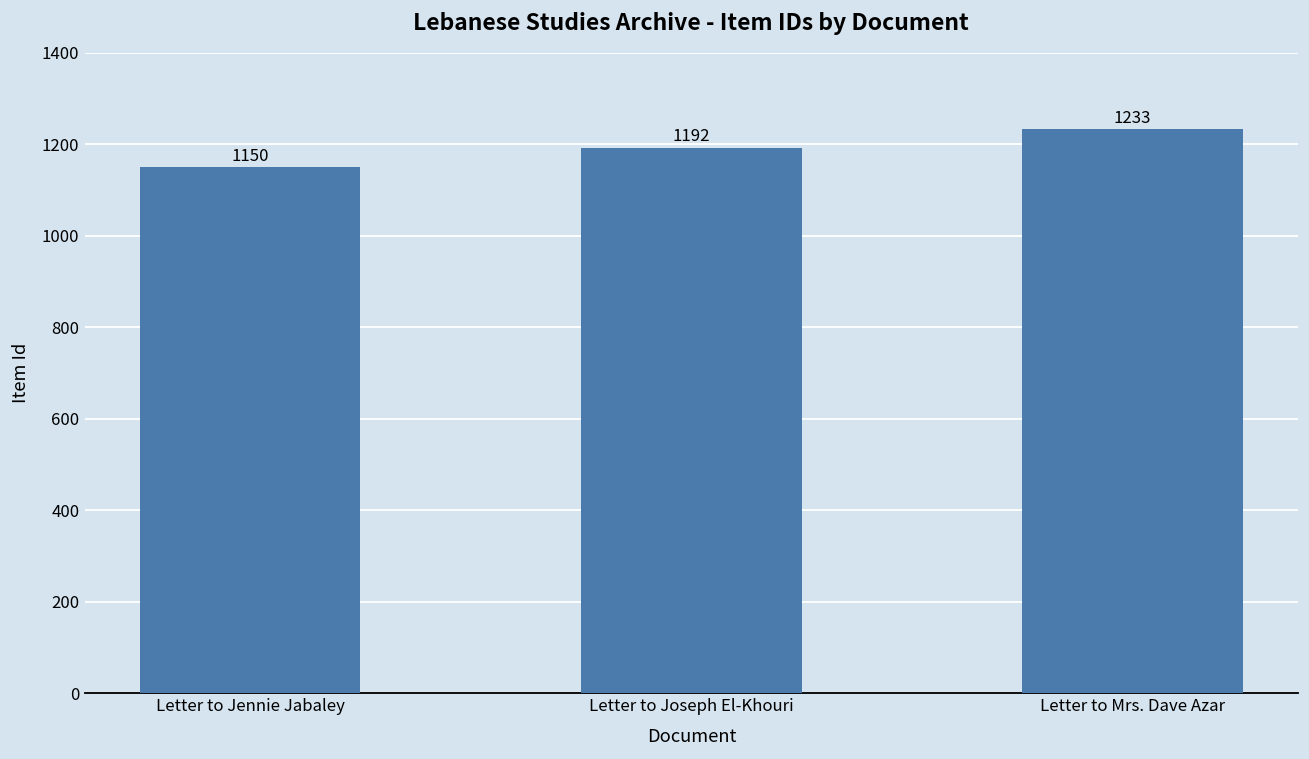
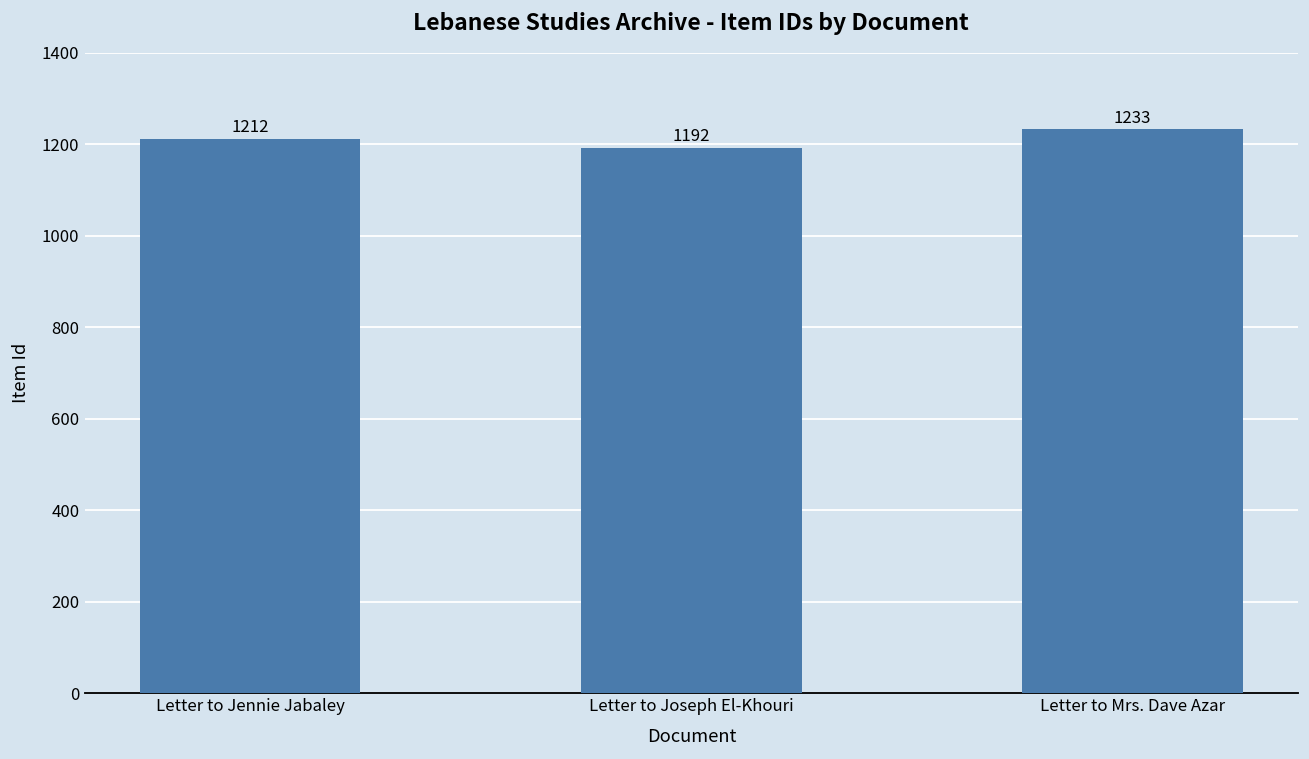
Letter to Jennie Jabaley: 1150 -> 1212
